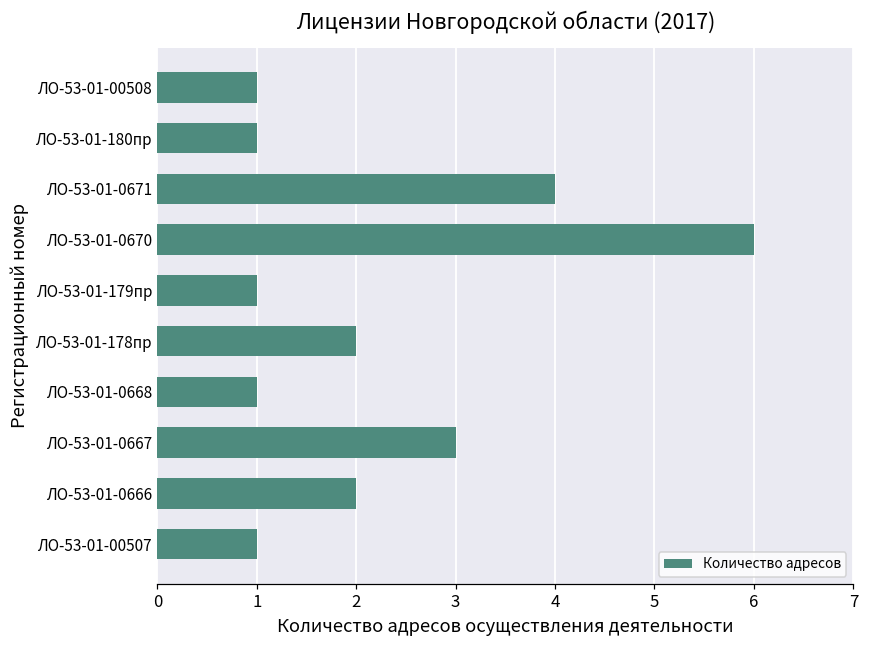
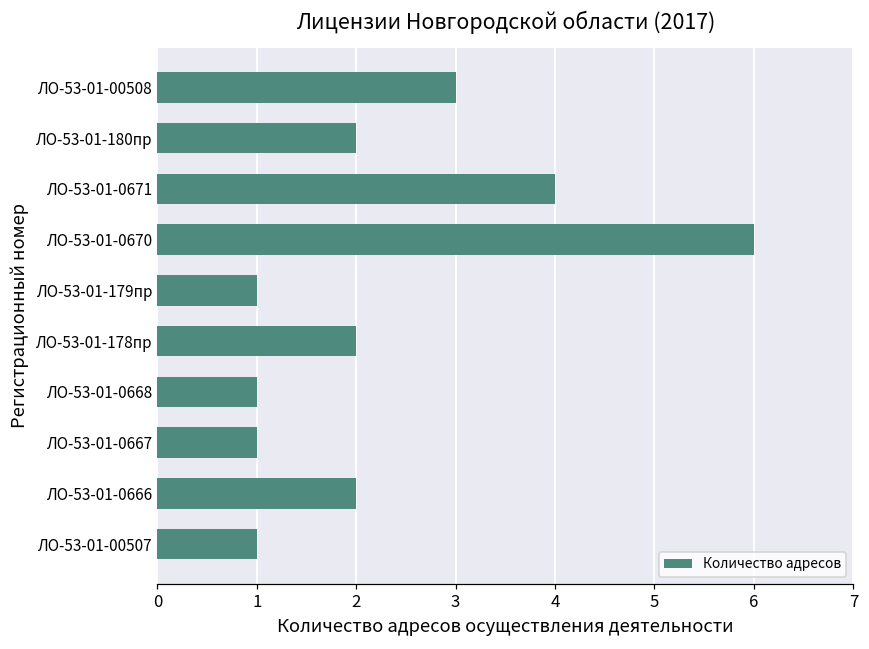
ЛО-53-01-00508: 1 -> 3
ЛО-53-01-180пр: 1 -> 2
ЛО-53-01-0667: 3 -> 1
